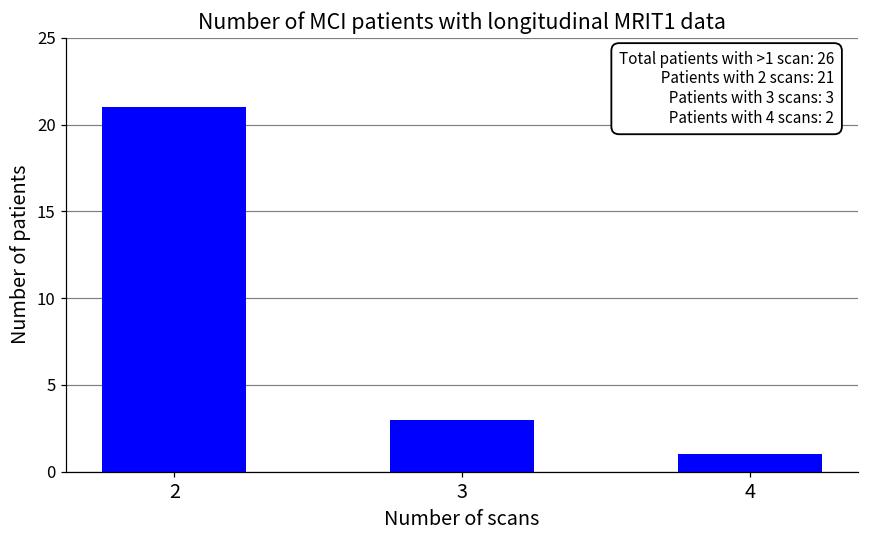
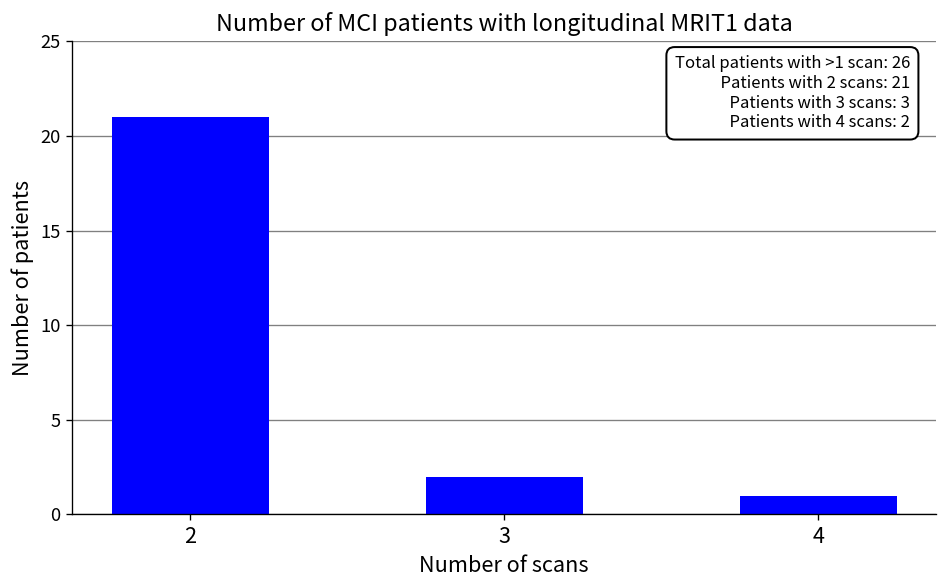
3: 3 -> 2
